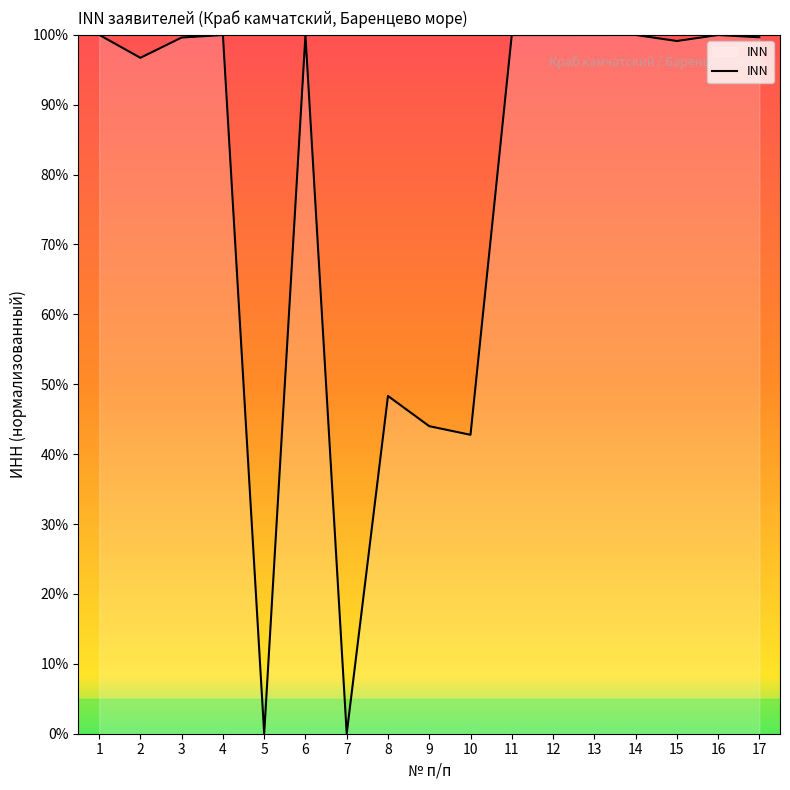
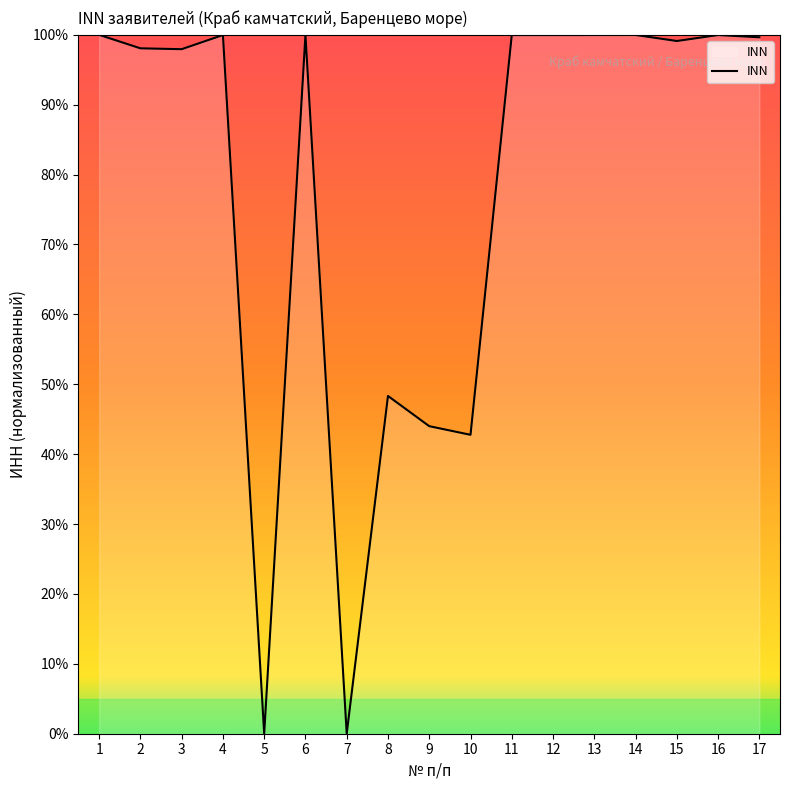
2: 97% -> 98%
3: 100% -> 98%
